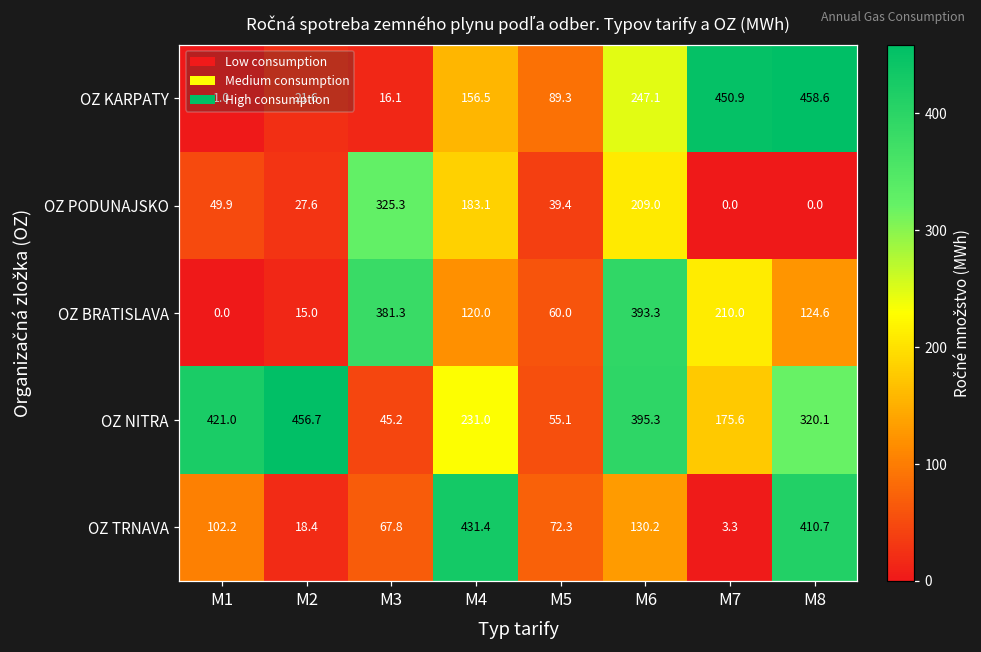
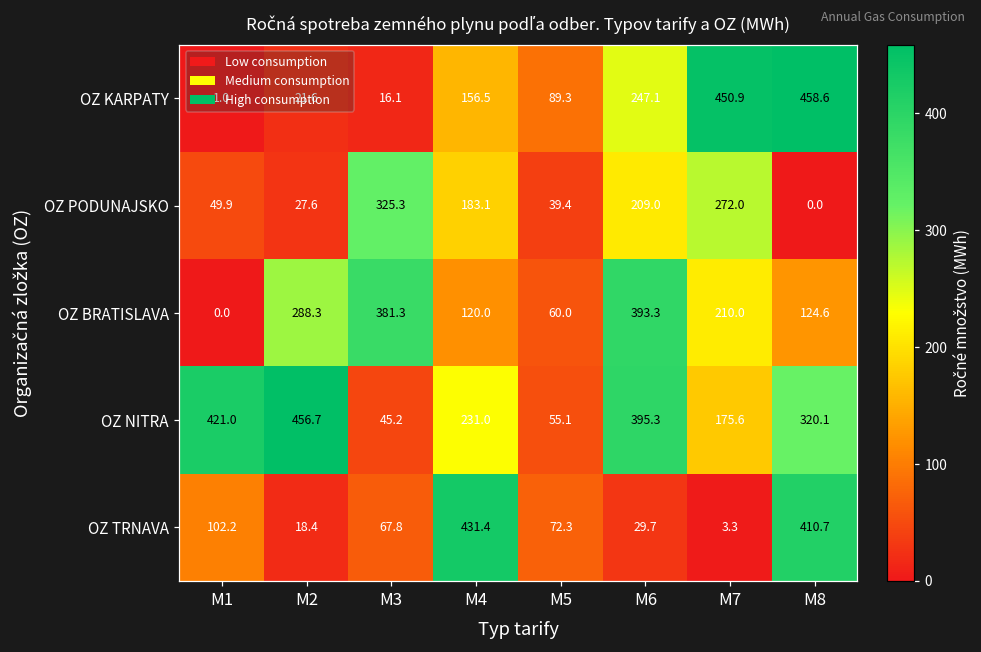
OZ PODUNAJSKO, M7: 0.0 -> 272.0
OZ BRATISLAVA, M2: 15.0 -> 288.3
OZ TRNAVA, M6: 130.2 -> 29.7
